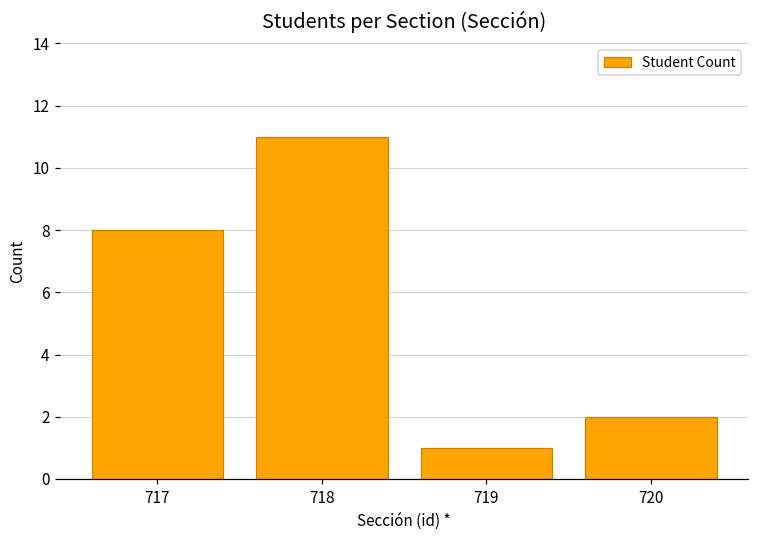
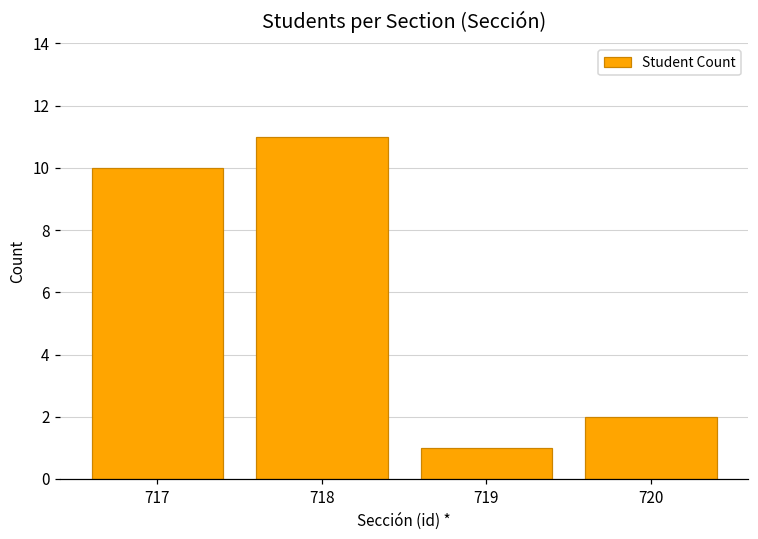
717: 8 -> 10
